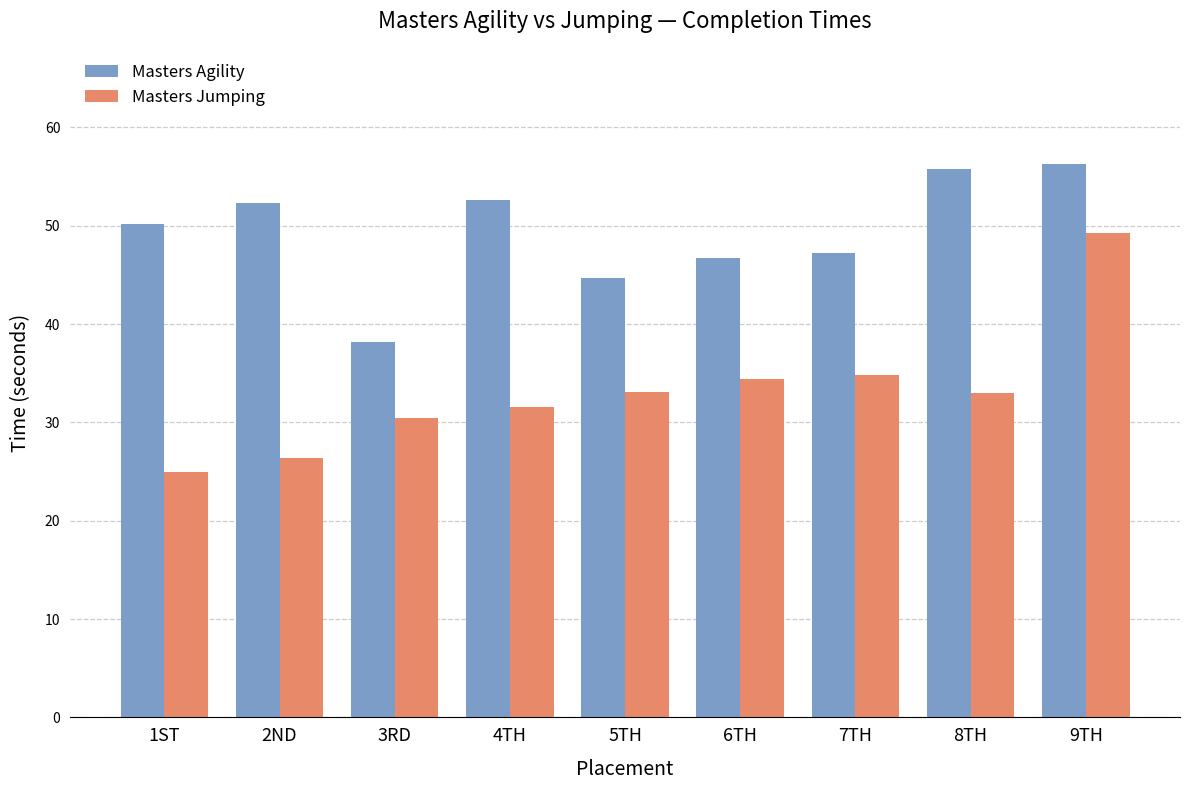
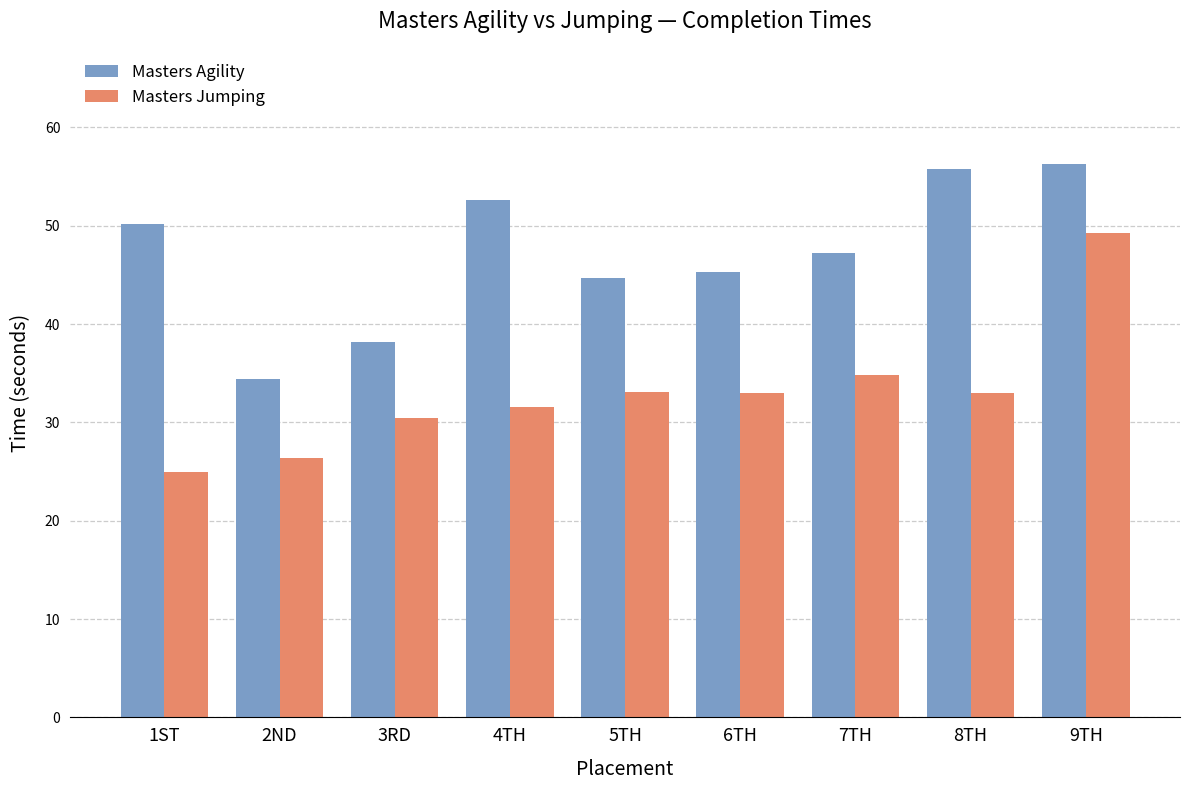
Masters Agility, 2ND: 52 -> 34
Masters Agility, 6TH: 47 -> 45
Masters Jumping, 6TH: 34 -> 33
